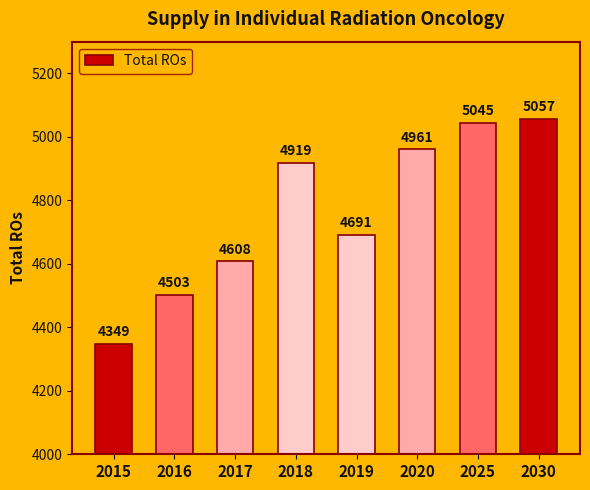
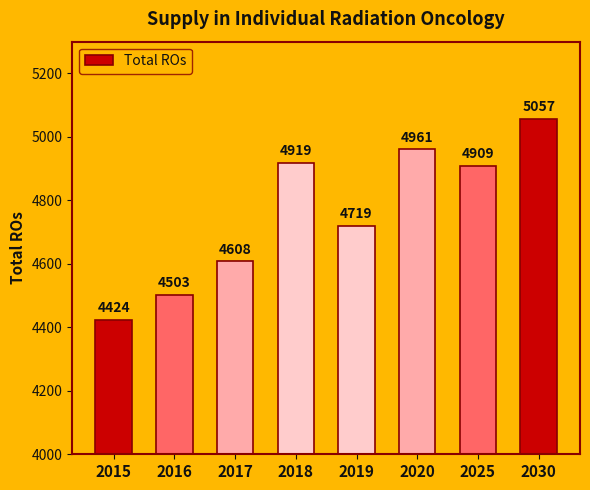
2015: 4349 -> 4424
2019: 4691 -> 4719
2025: 5045 -> 4909
